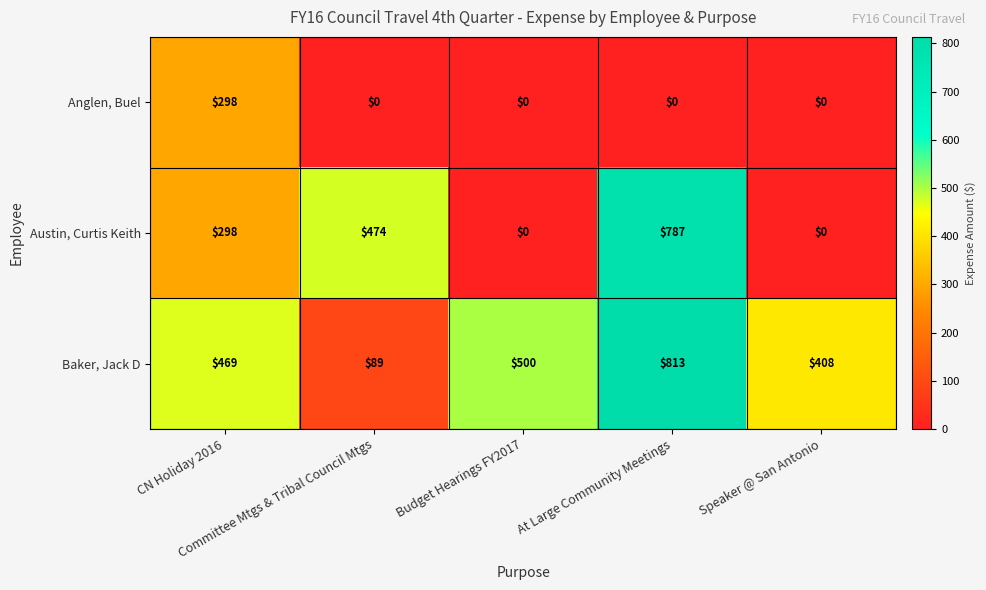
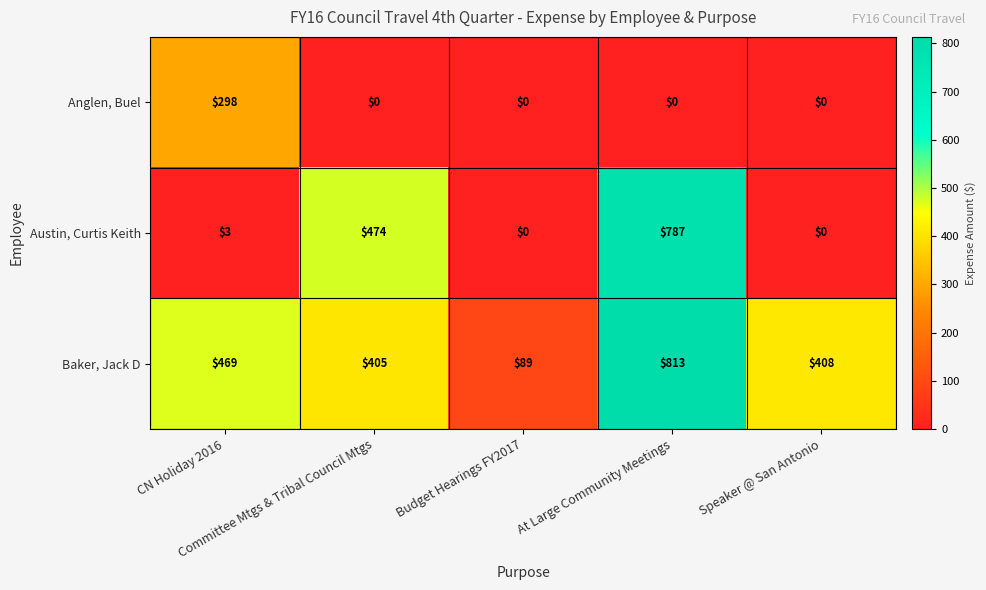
Austin, Curtis Keith, CN Holiday 2016: $298 -> $3
Baker, Jack D, Committee Mtgs & Tribal Council Mtgs: $89 -> $405
Baker, Jack D, Budget Hearings FY2017: $500 -> $89
